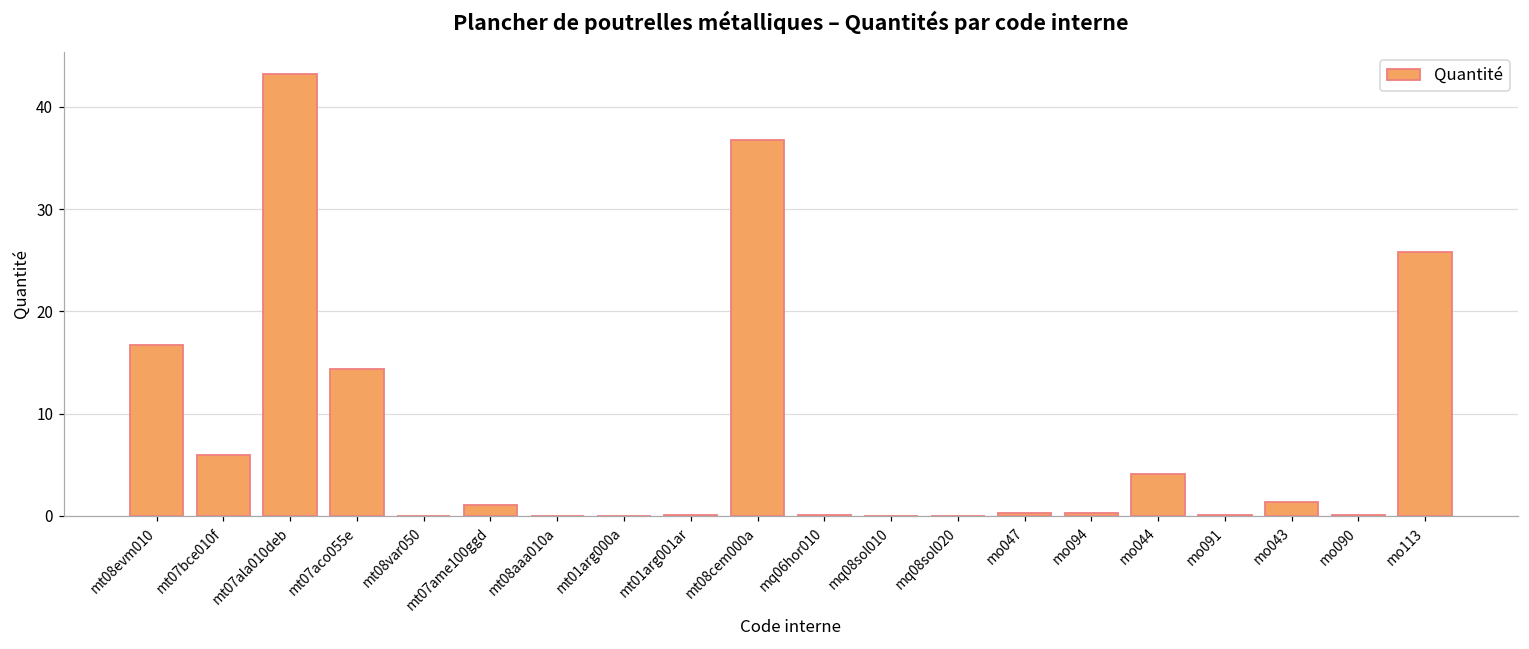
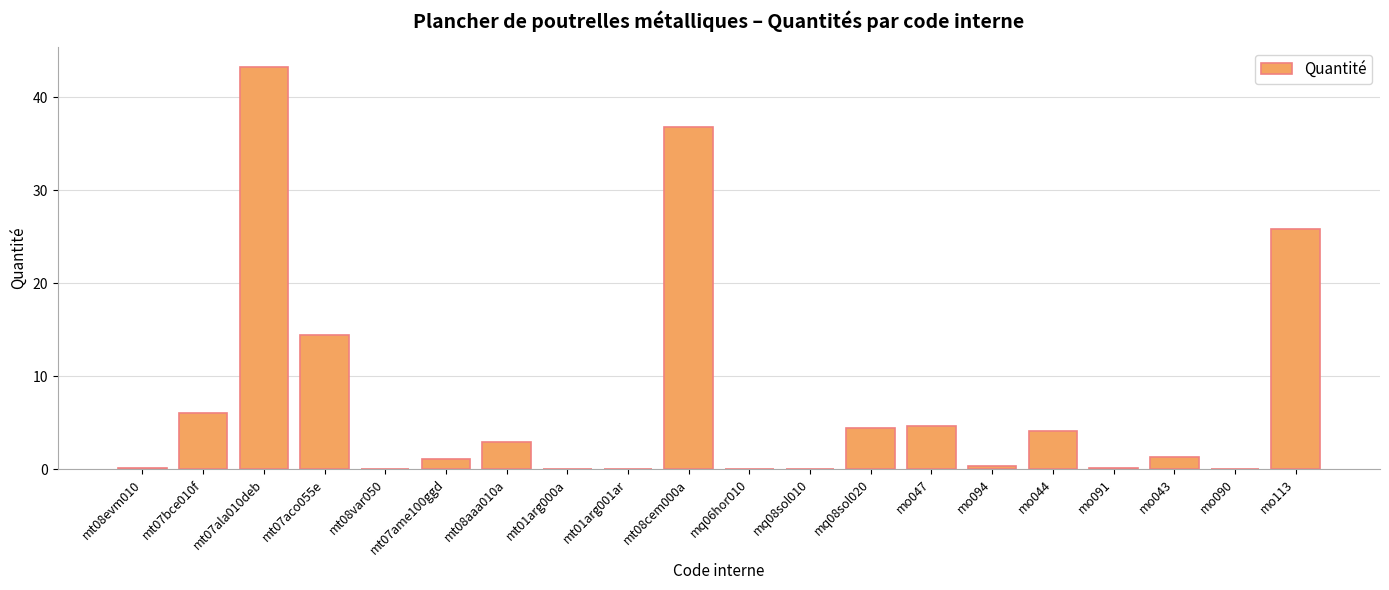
mt08evm010: 17 -> 0
mt08aaa010a: 0 -> 3
mq08sol020: 0 -> 4
mo047: 0 -> 5
